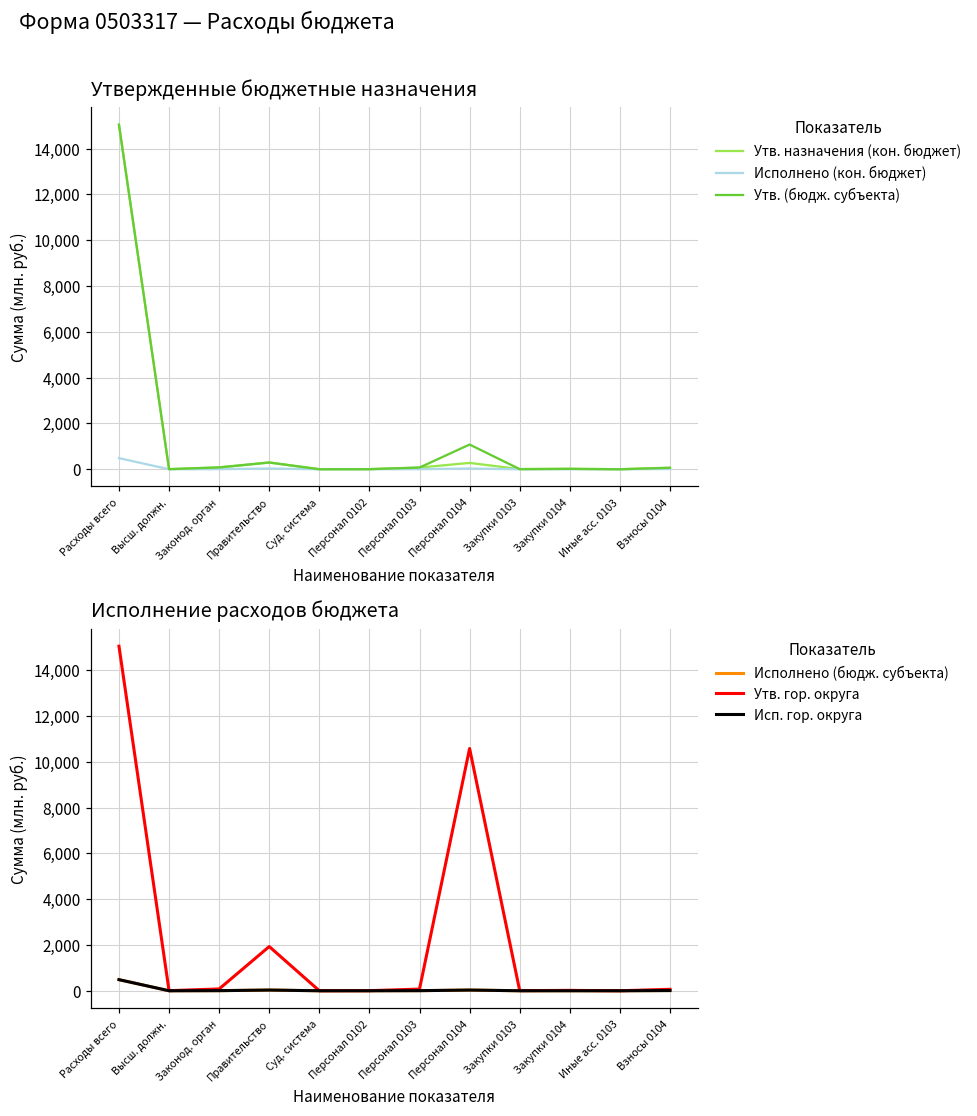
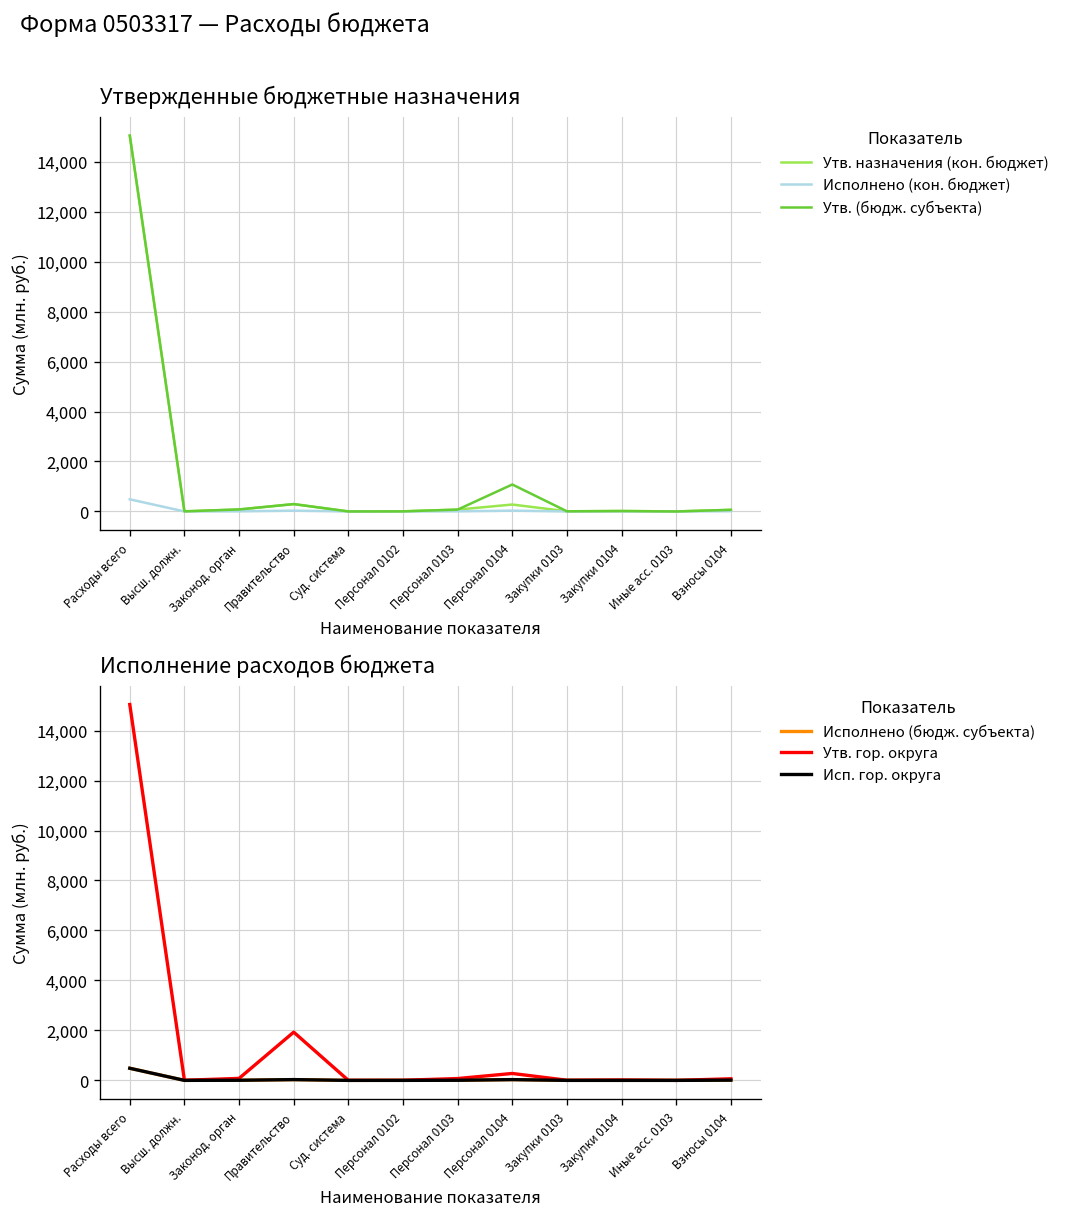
Исполнение расходов бюджета, Утв. гор. округа, Персонал 0104: 10,600 -> 300
